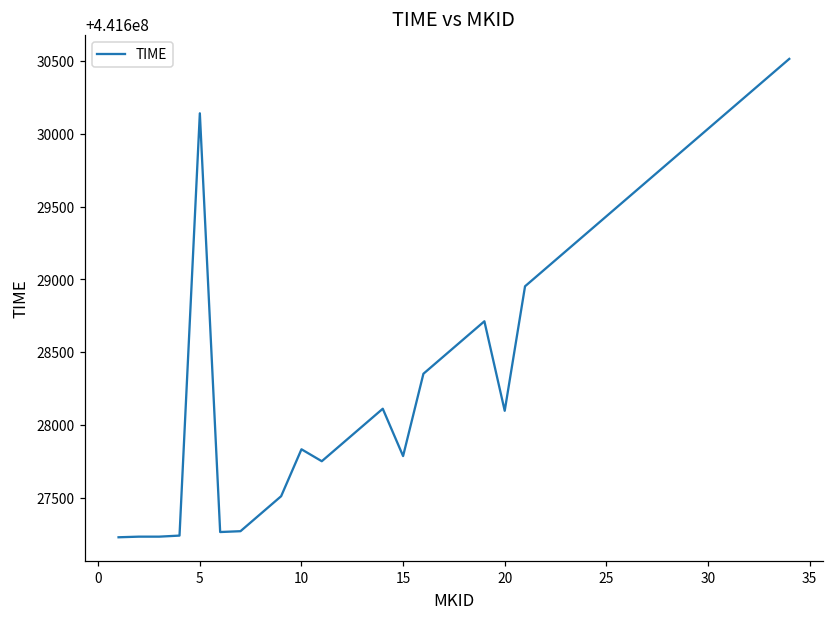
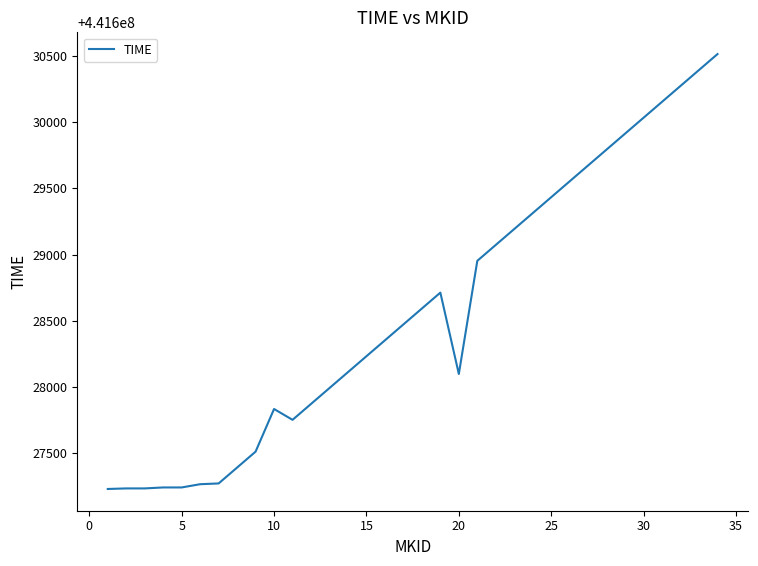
5: 441630140 -> 441627240
15: 441627790 -> 441628230
